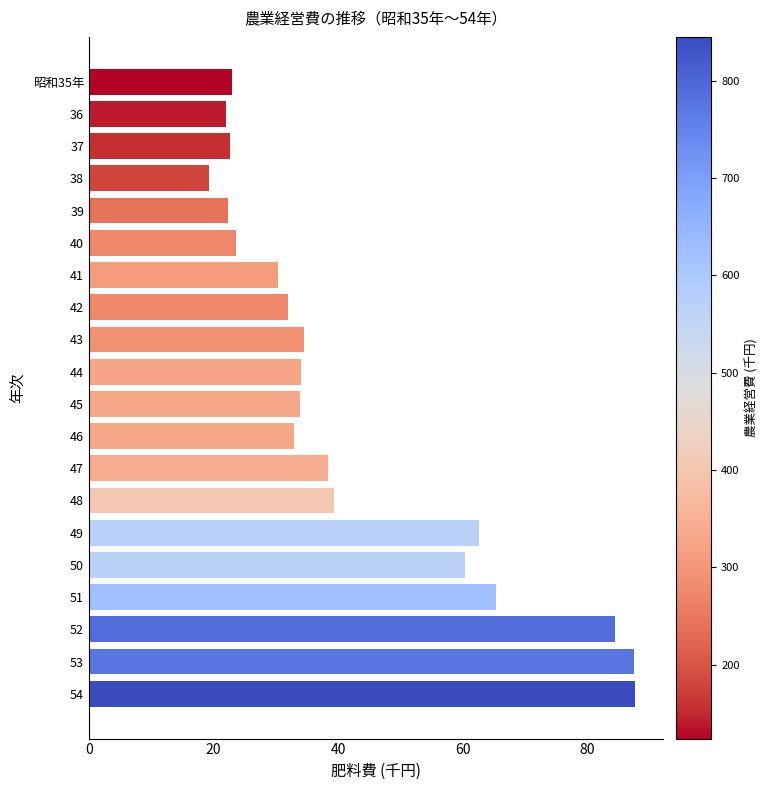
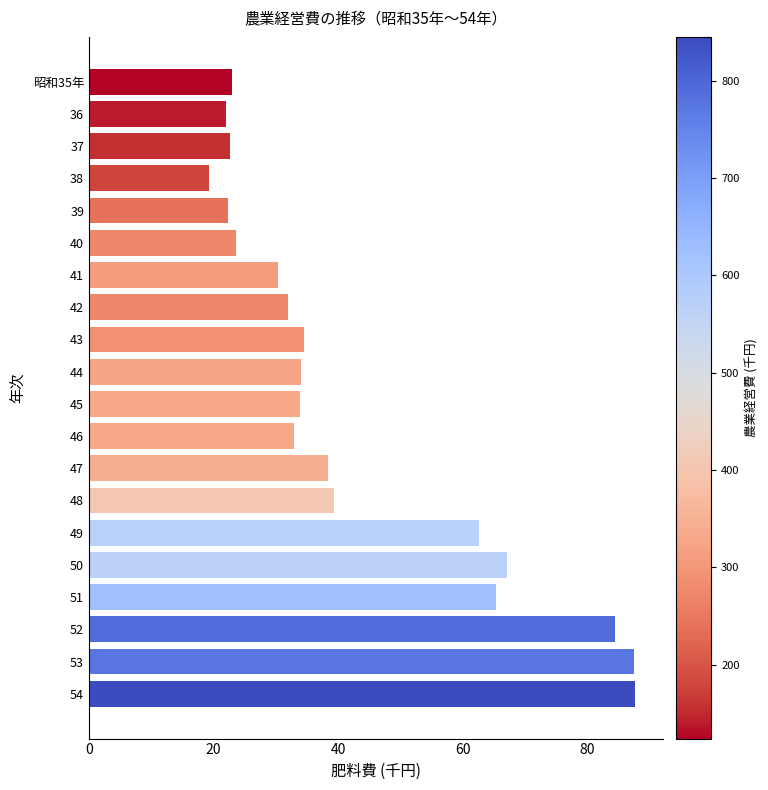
50: 60 -> 67
